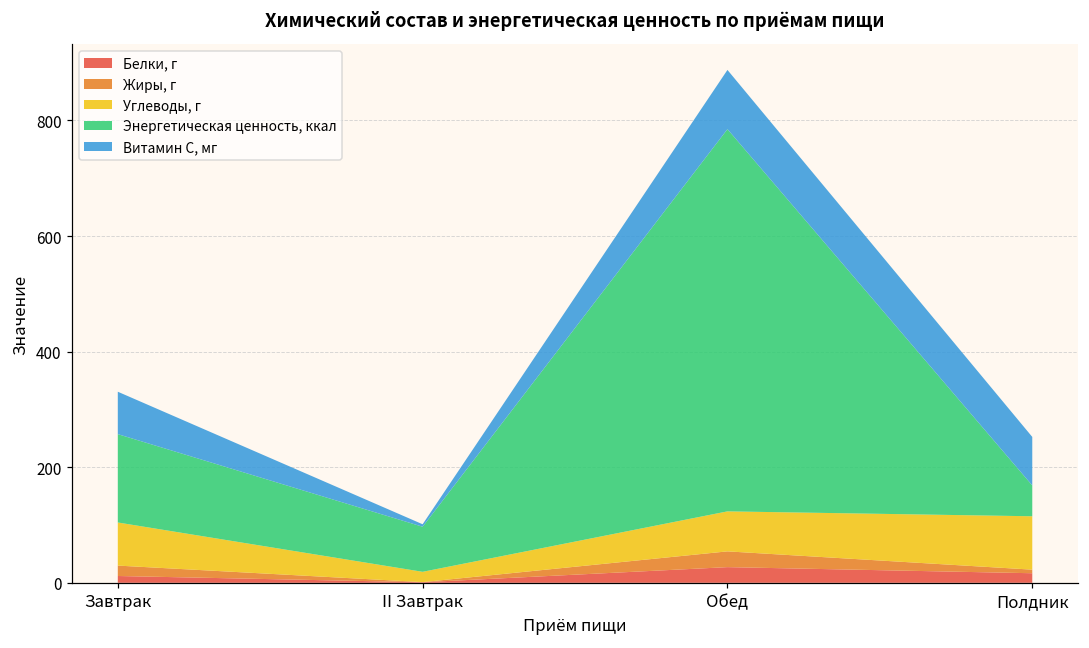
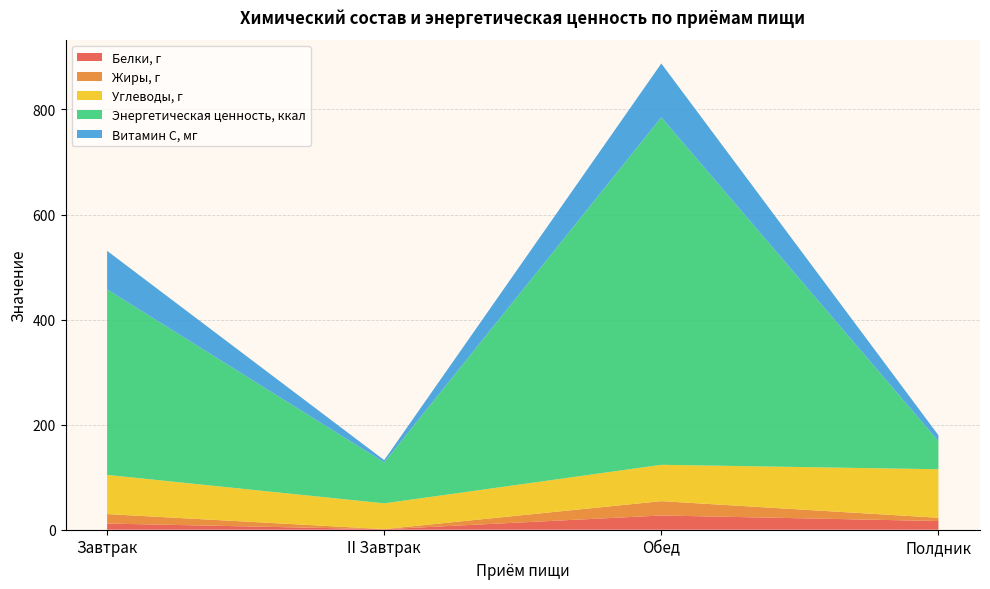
Энергетическая ценность, ккал, Завтрак: 150 -> 350
Углеводы, г, II Завтрак: 20 -> 50
Витамин С, мг, Полдник: 80 -> 10
